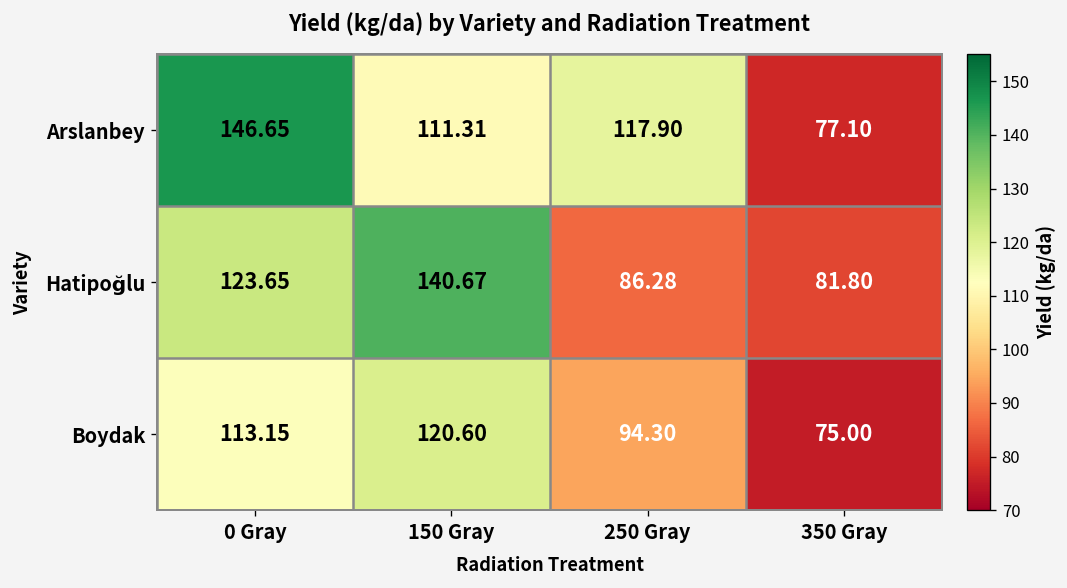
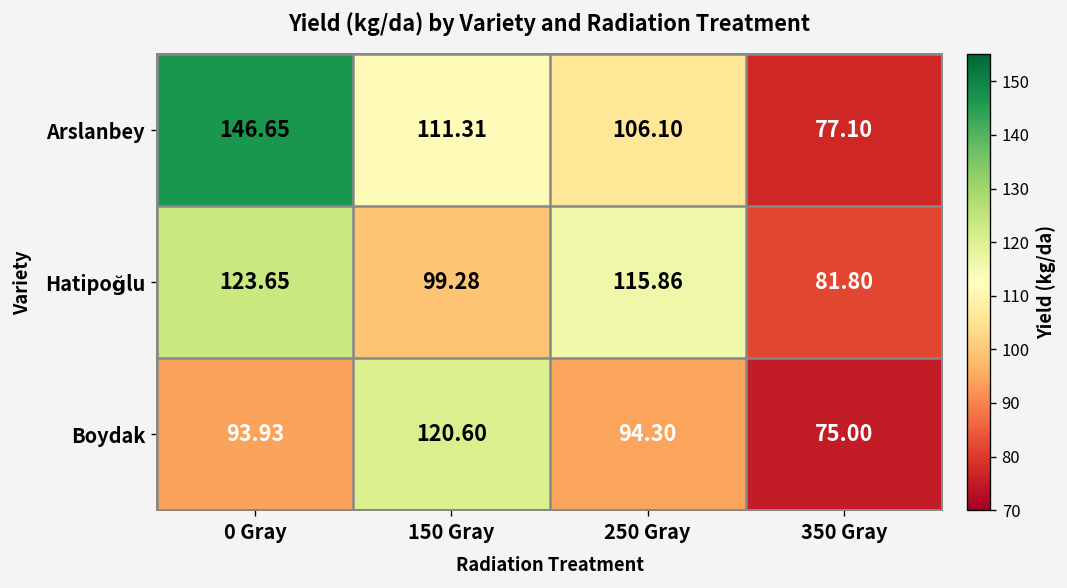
Arslanbey, 250 Gray: 117.90 -> 106.10
Hatipoğlu, 150 Gray: 140.67 -> 99.28
Hatipoğlu, 250 Gray: 86.28 -> 115.86
Boydak, 0 Gray: 113.15 -> 93.93
